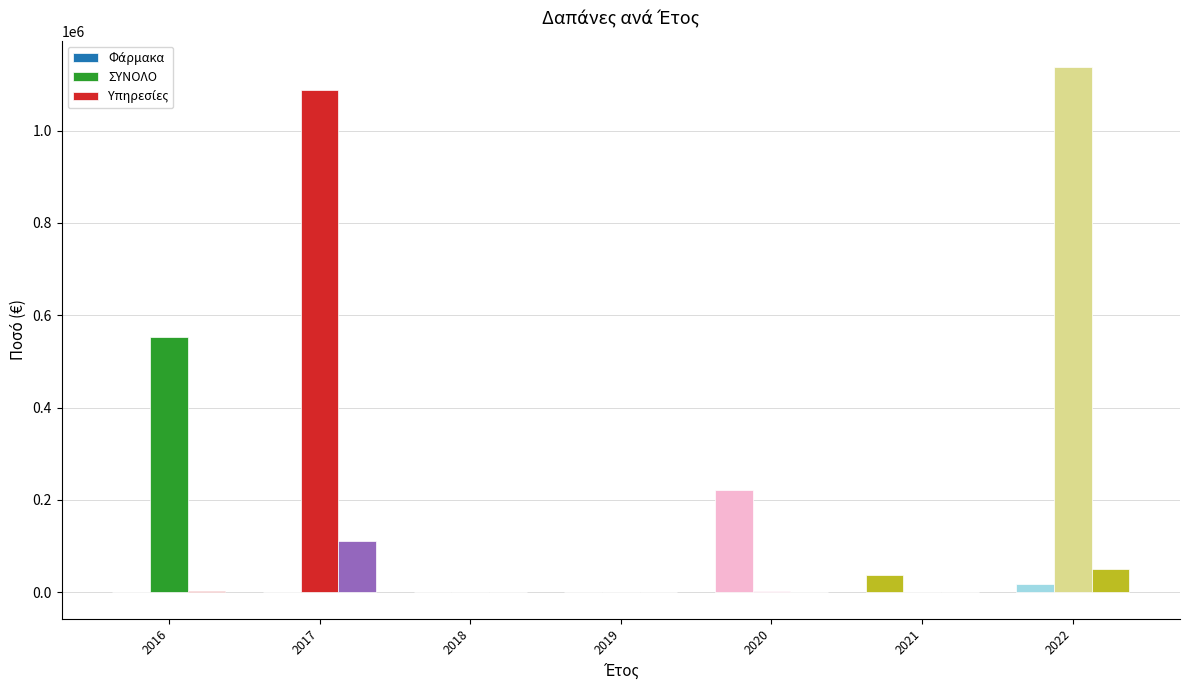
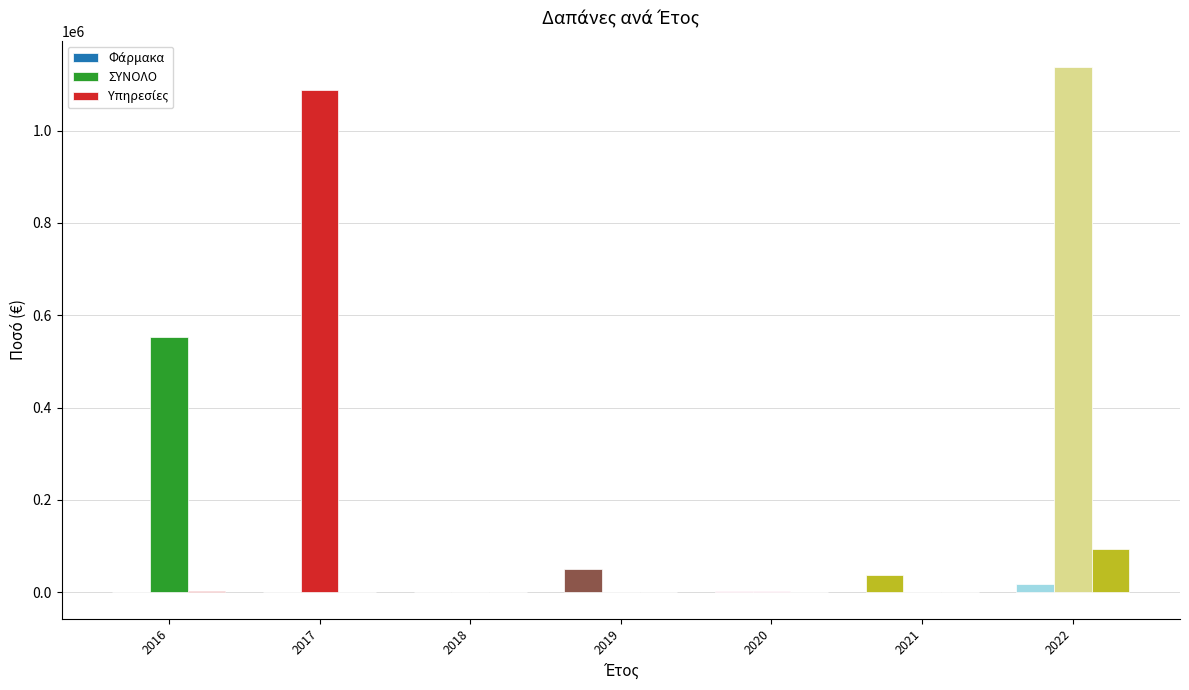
Υπηρεσίες, 2017: 110000 -> 0
Φάρμακα, 2019: 0 -> 50000
Φάρμακα, 2020: 220000 -> 0
Υπηρεσίες, 2022: 50000 -> 90000
